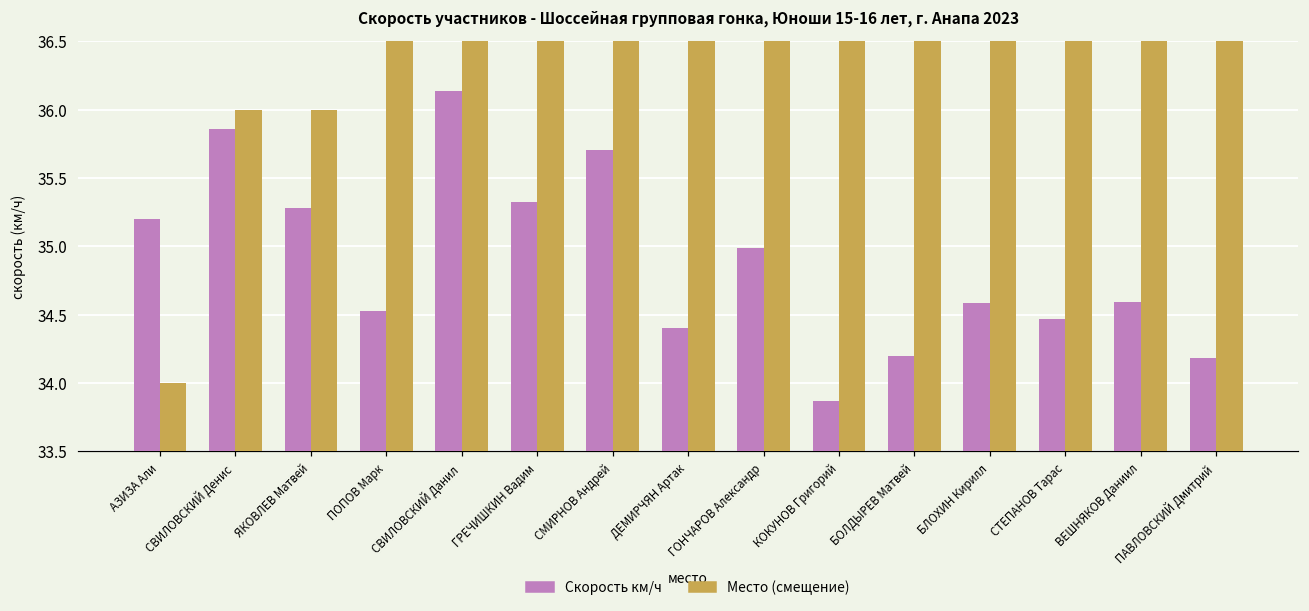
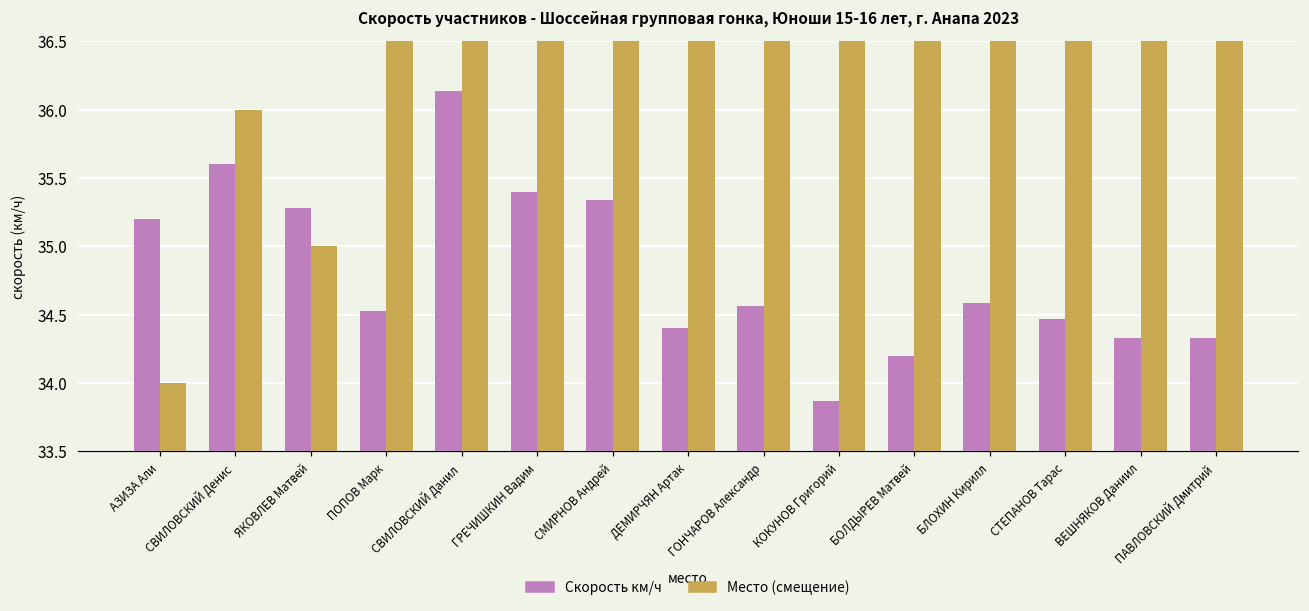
Скорость км/ч, СВИЛОВСКИЙ Денис: 35.86 -> 35.60
Место (смещение), ЯКОВЛЕВ Матвей: 36.00 -> 35.00
Скорость км/ч, ГРЕЧИШКИН Вадим: 35.33 -> 35.40
Скорость км/ч, СМИРНОВ Андрей: 35.71 -> 35.34
Скорость км/ч, ГОНЧАРОВ Александр: 34.99 -> 34.56
Скорость км/ч, ВЕШНЯКОВ Даниил: 34.59 -> 34.33
Скорость км/ч, ПАВЛОВСКИЙ Дмитрий: 34.18 -> 34.33
